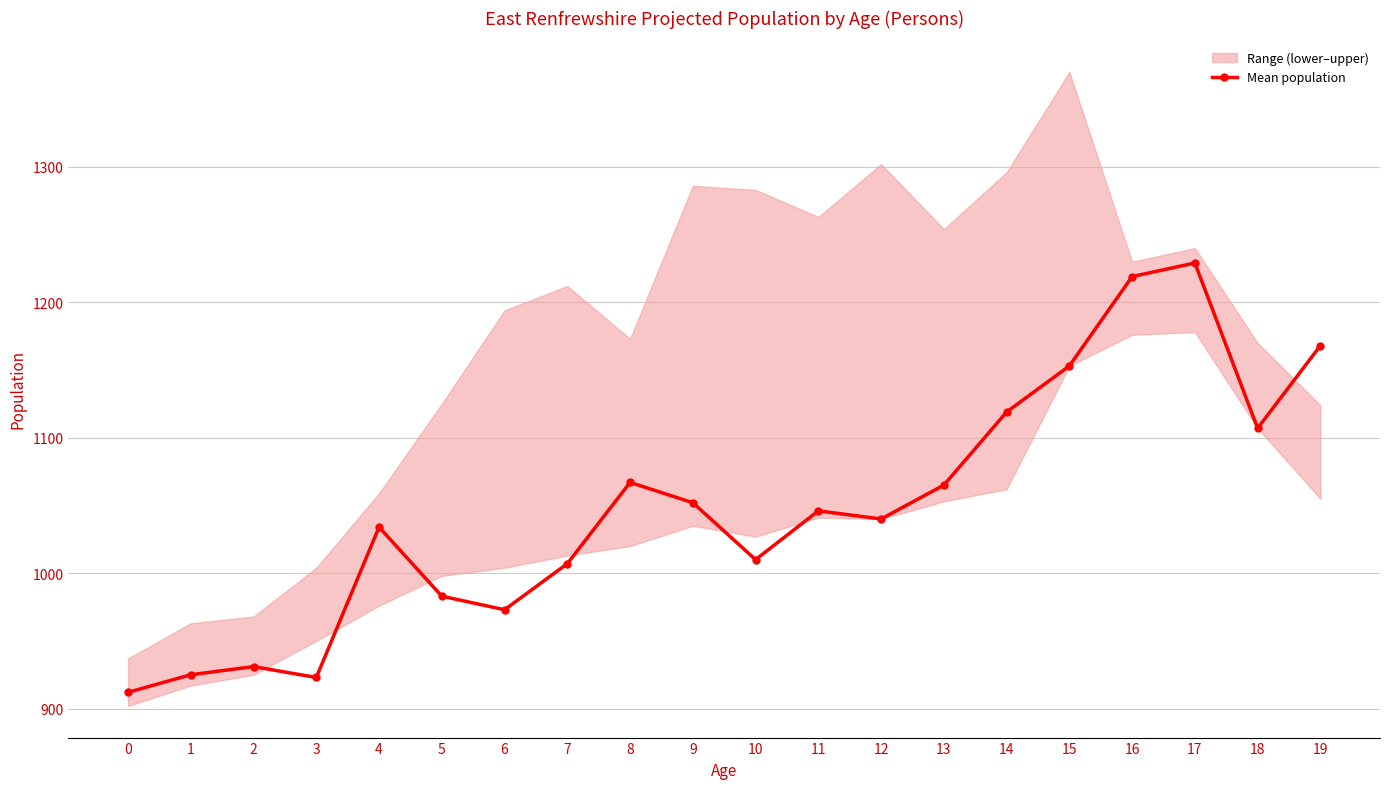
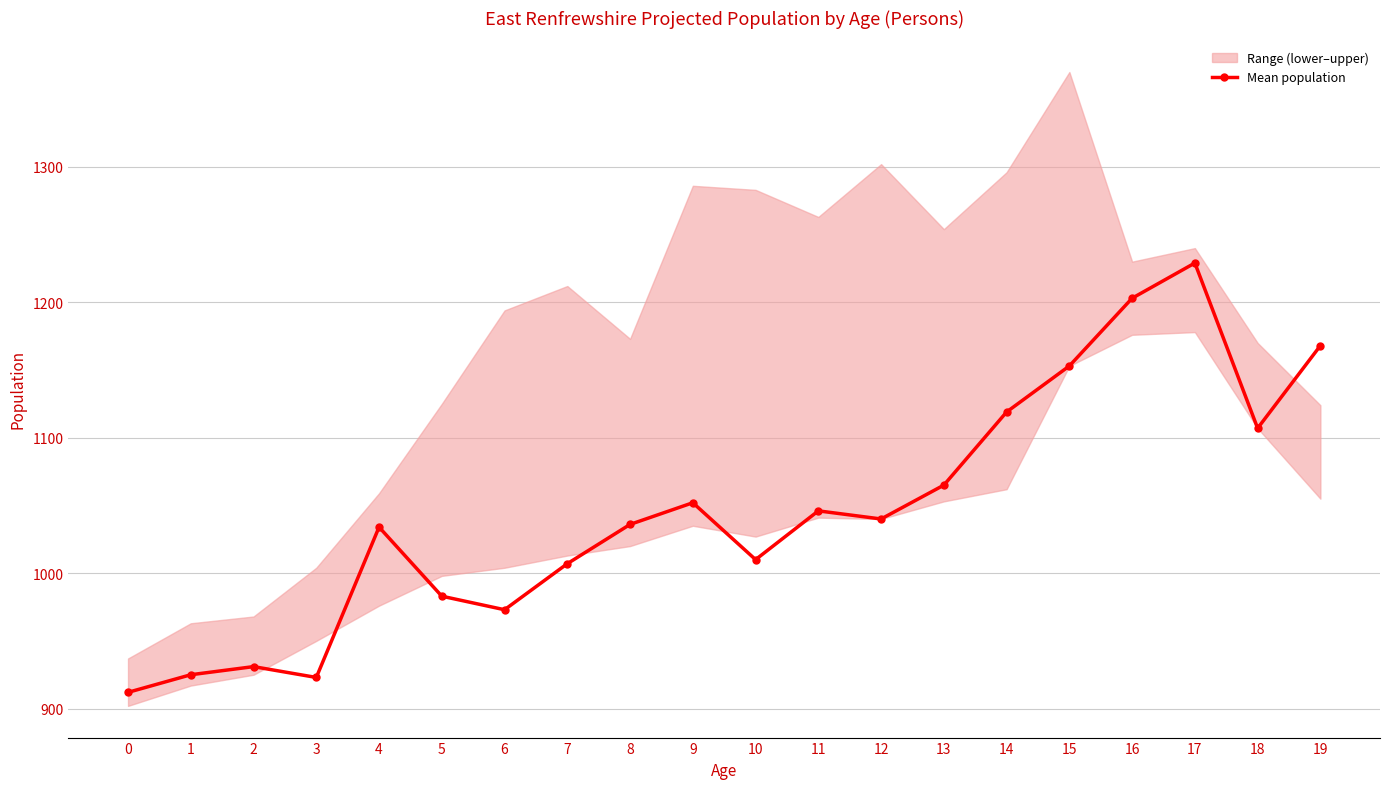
Mean population, 8: 1067 -> 1036
Mean population, 16: 1219 -> 1203
